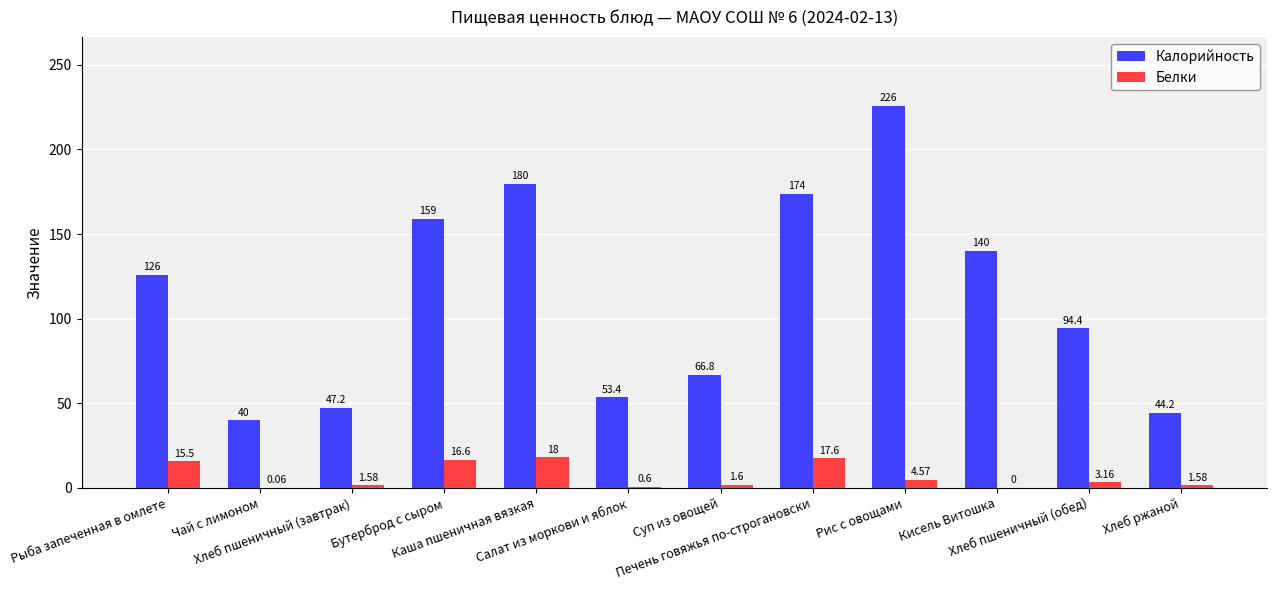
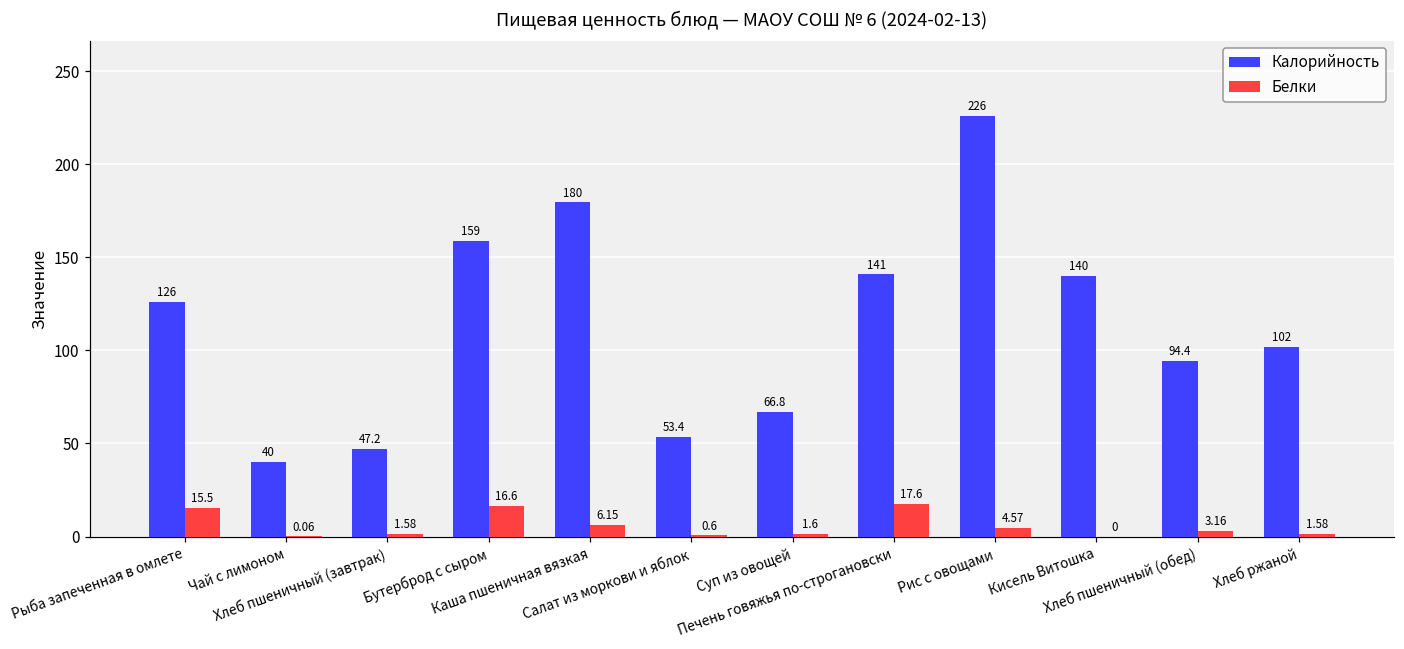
Белки, Каша пшеничная вязкая: 18 -> 6.15
Калорийность, Печень говяжья по-строгановски: 174 -> 141
Калорийность, Хлеб ржаной: 44.2 -> 102
